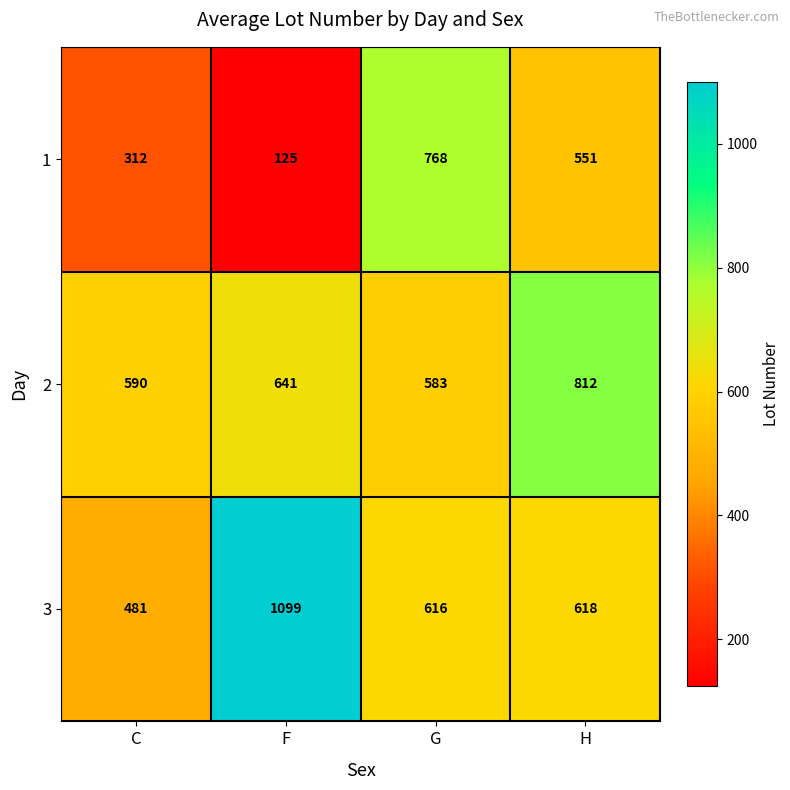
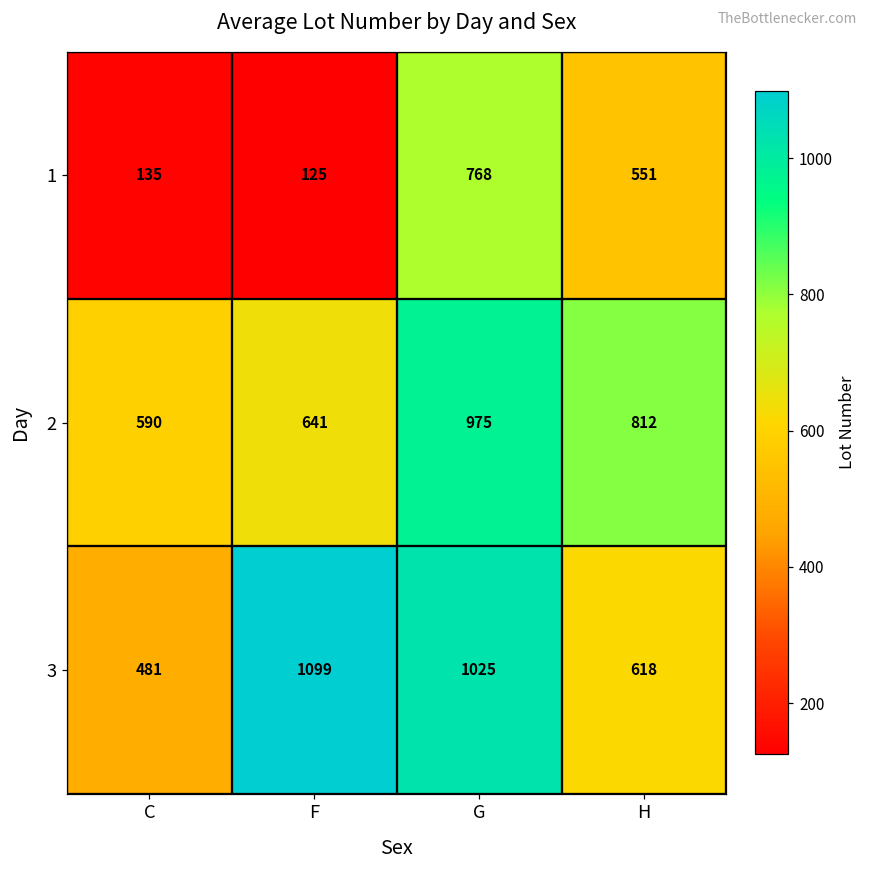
1, C: 312 -> 135
2, G: 583 -> 975
3, G: 616 -> 1025
